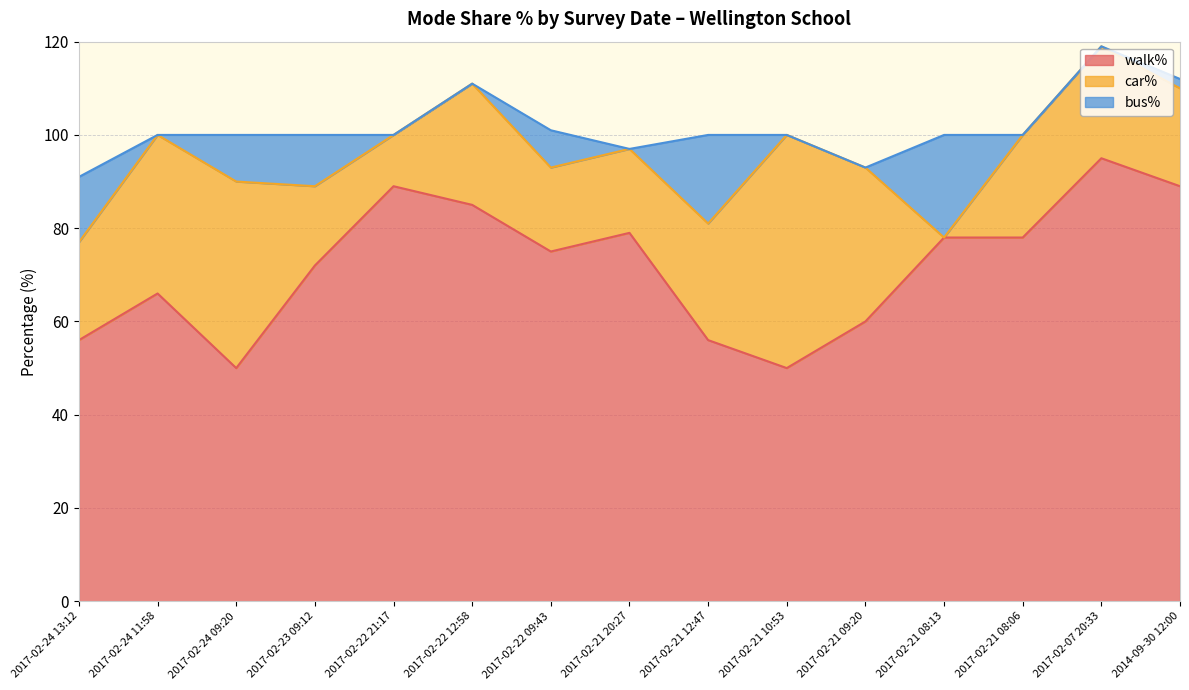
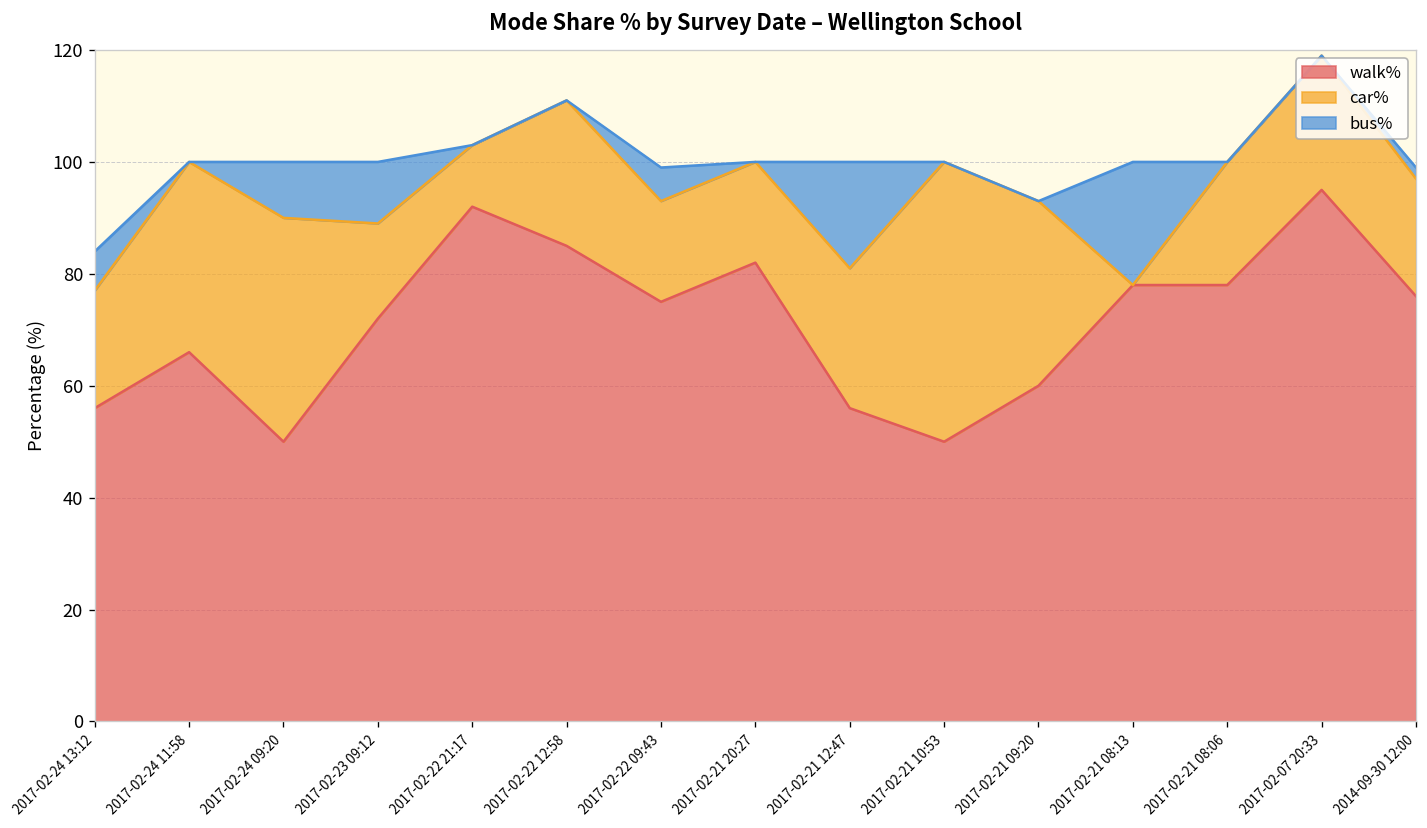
bus%, 2017-02-24 13:12: 14 -> 7
walk%, 2017-02-22 21:17: 89 -> 92
bus%, 2017-02-22 09:43: 8 -> 6
walk%, 2017-02-21 20:27: 79 -> 82
walk%, 2014-09-30 12:00: 89 -> 76
